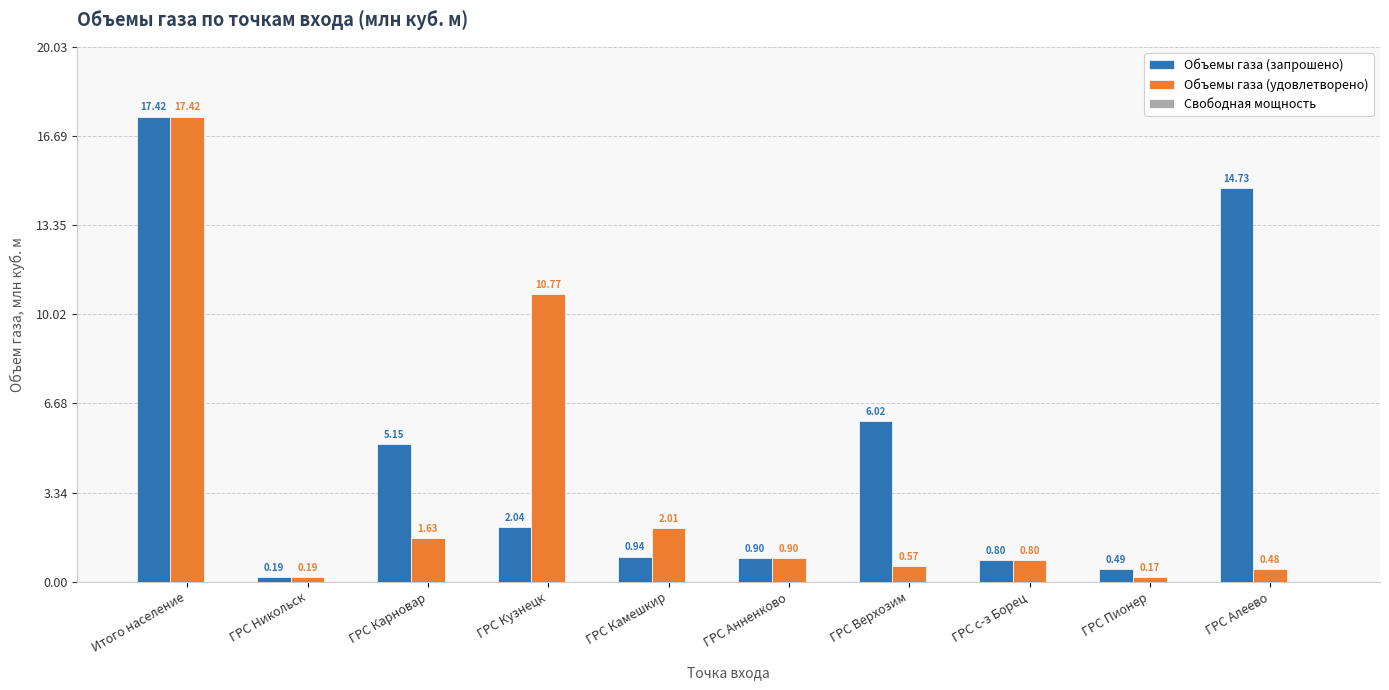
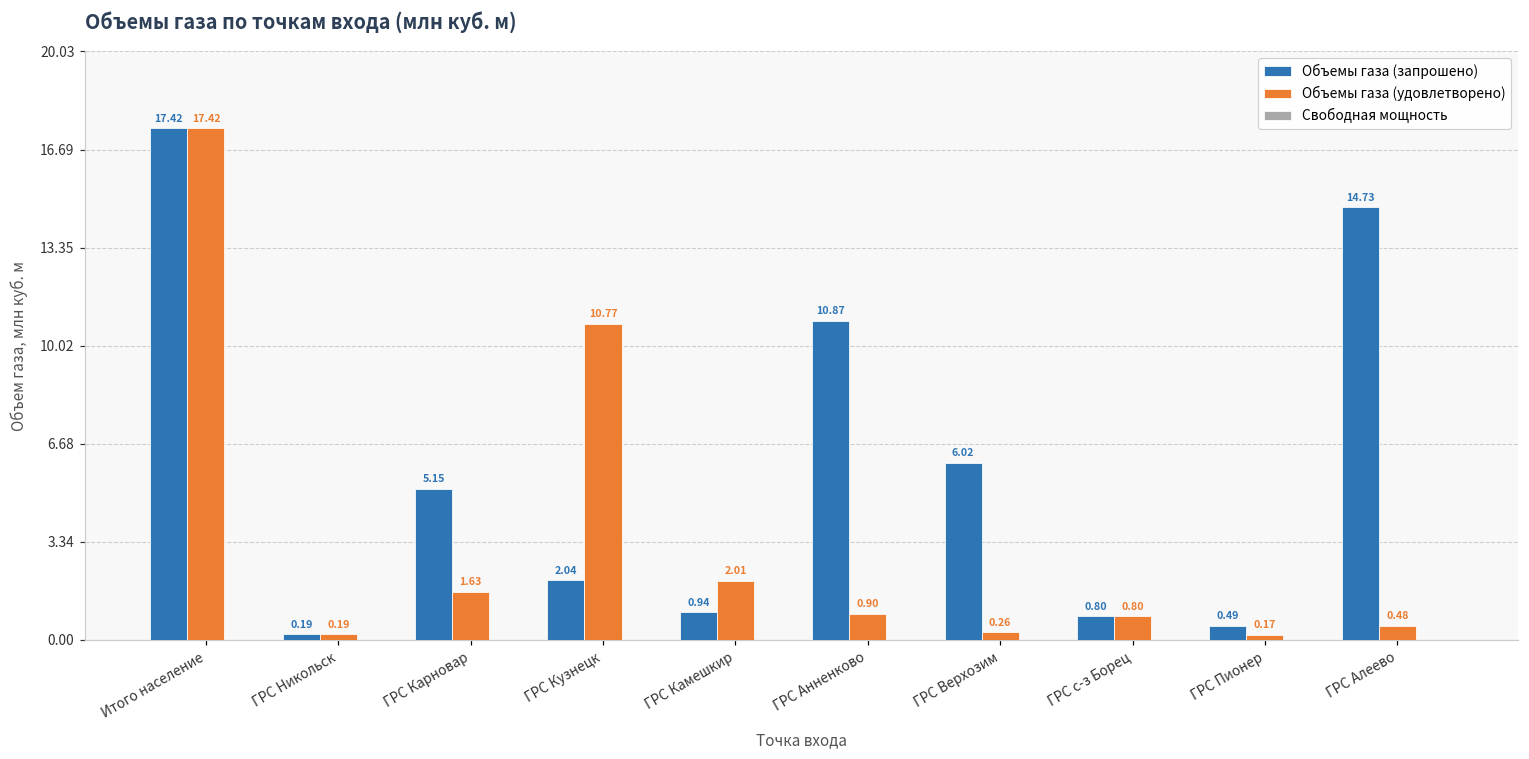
Объемы газа (запрошено), ГРС Анненково: 0.90 -> 10.87
Объемы газа (удовлетворено), ГРС Верхозим: 0.57 -> 0.26
